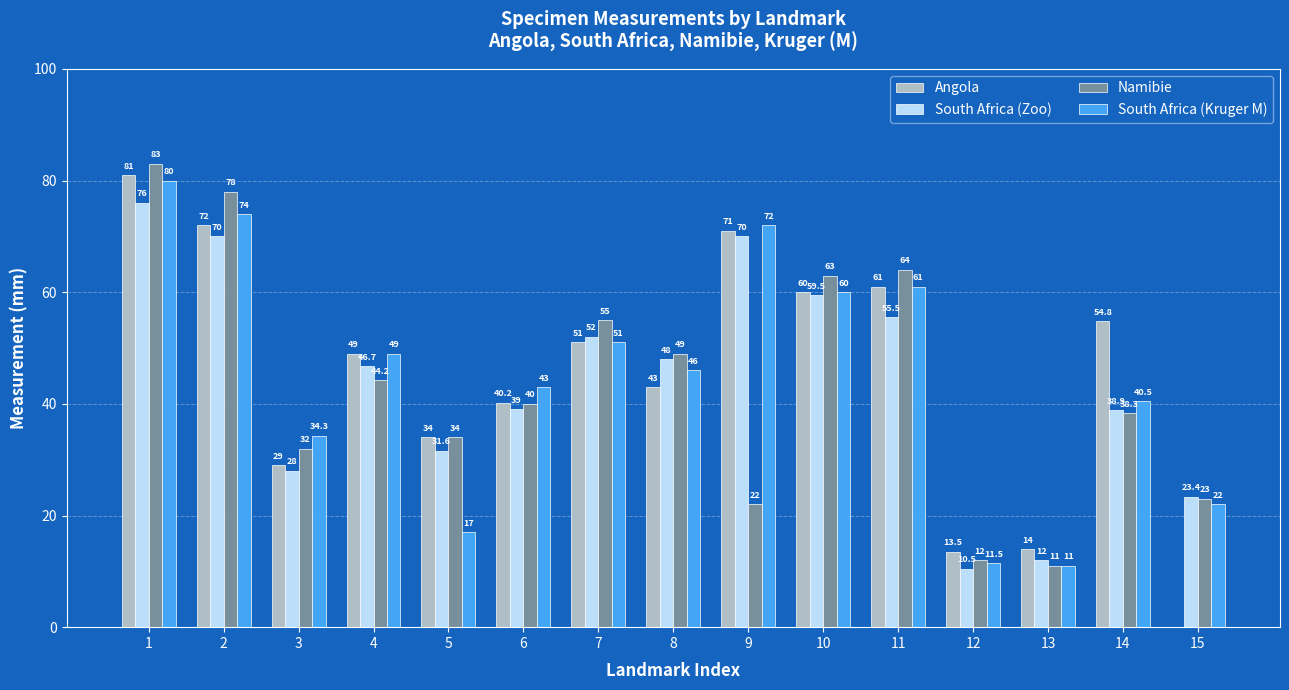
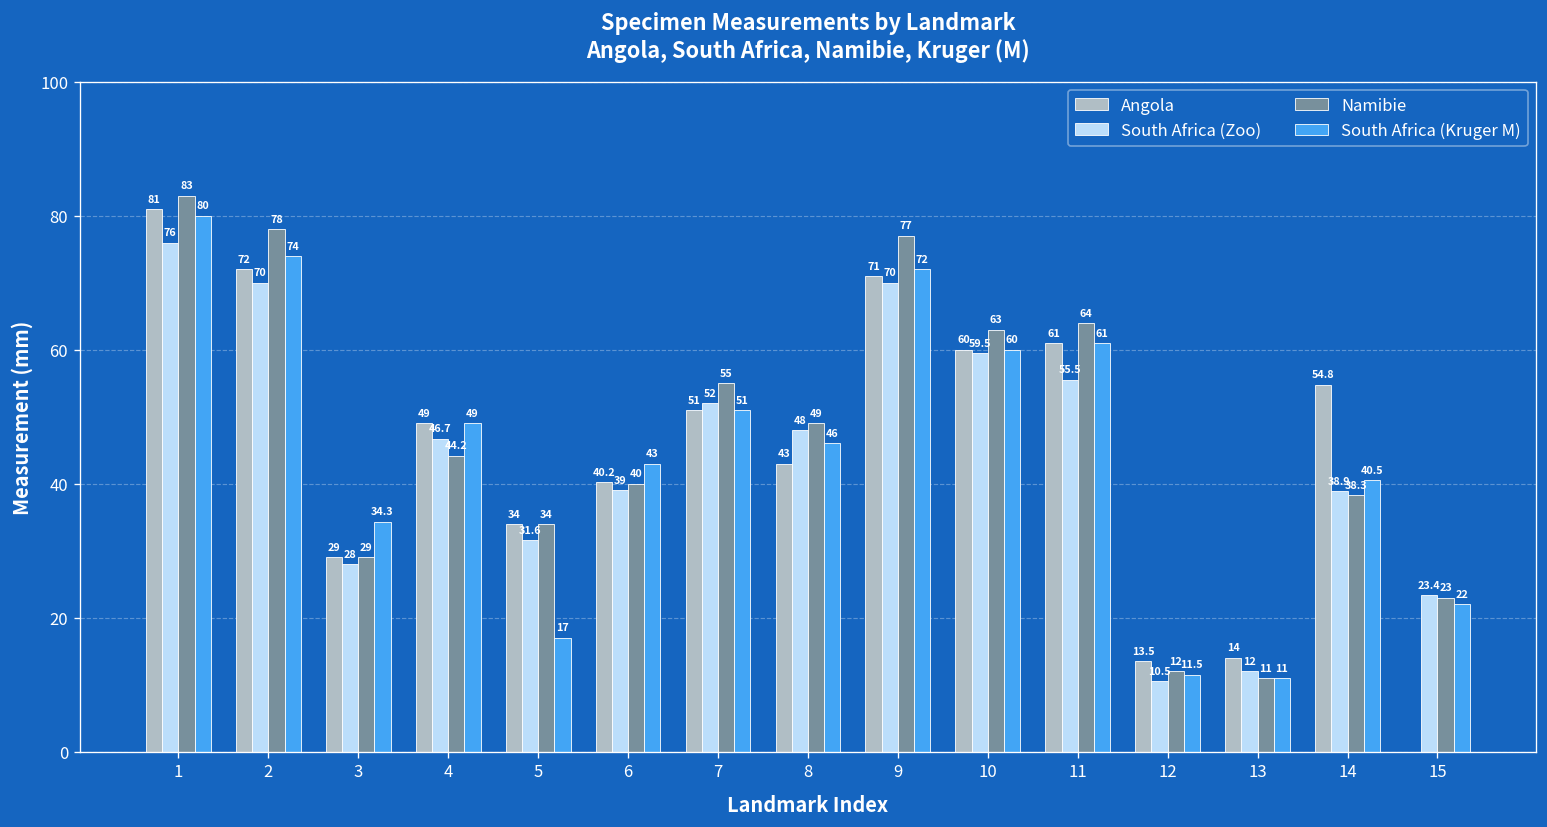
Namibie, 3: 32 -> 29
Namibie, 9: 22 -> 77
